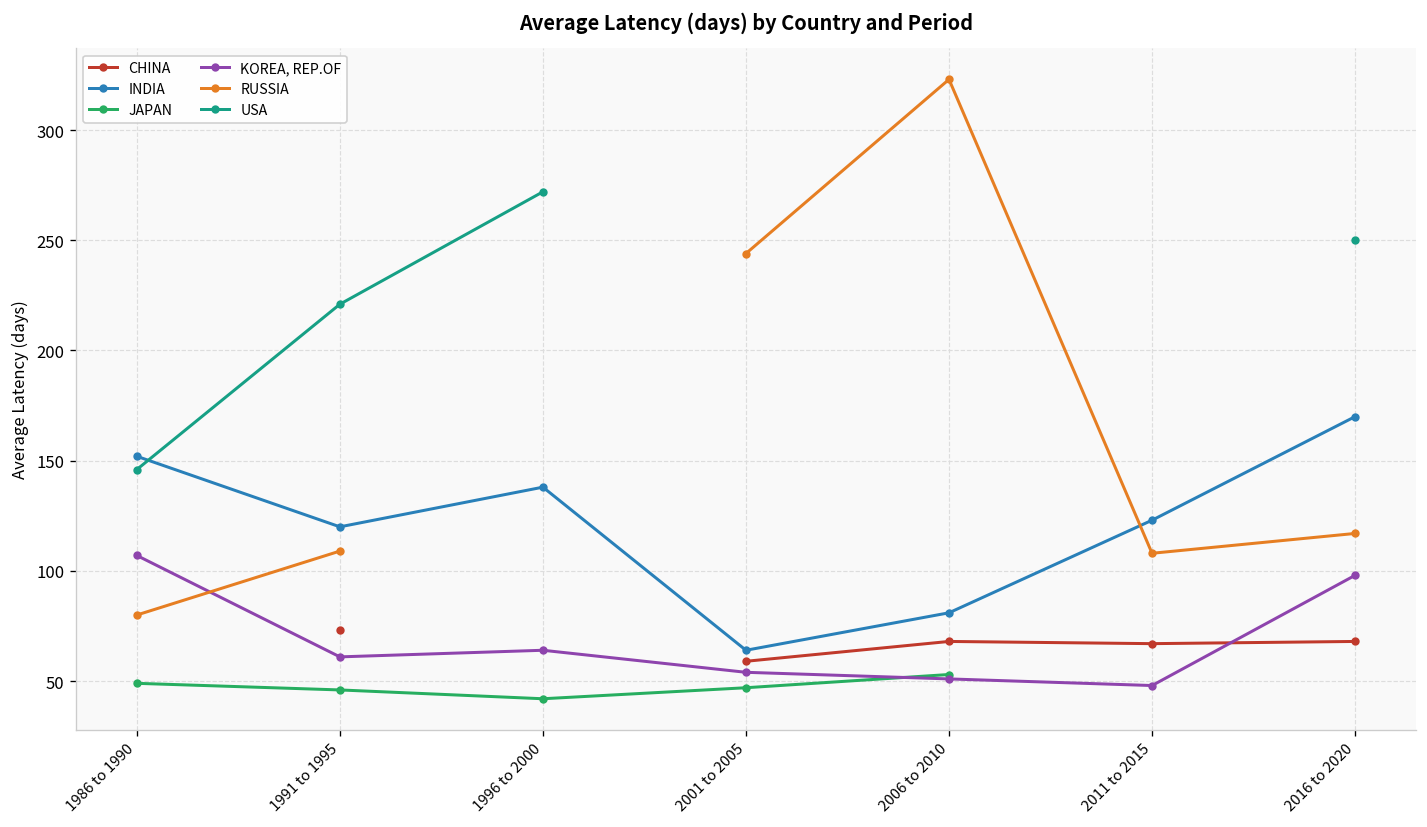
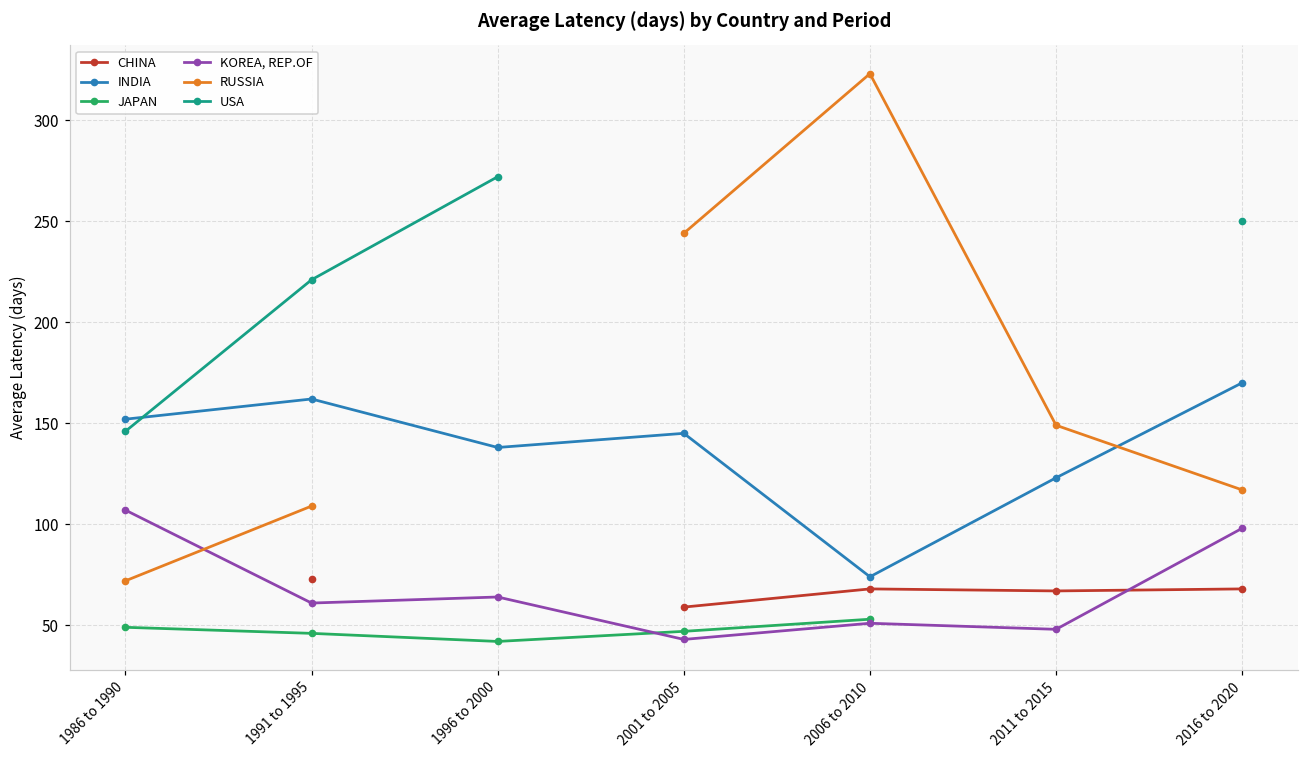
RUSSIA, 1986 to 1990: 80 -> 72
INDIA, 1991 to 1995: 120 -> 162
INDIA, 2001 to 2005: 64 -> 145
KOREA, REP.OF, 2001 to 2005: 54 -> 43
INDIA, 2006 to 2010: 81 -> 74
RUSSIA, 2011 to 2015: 108 -> 149
